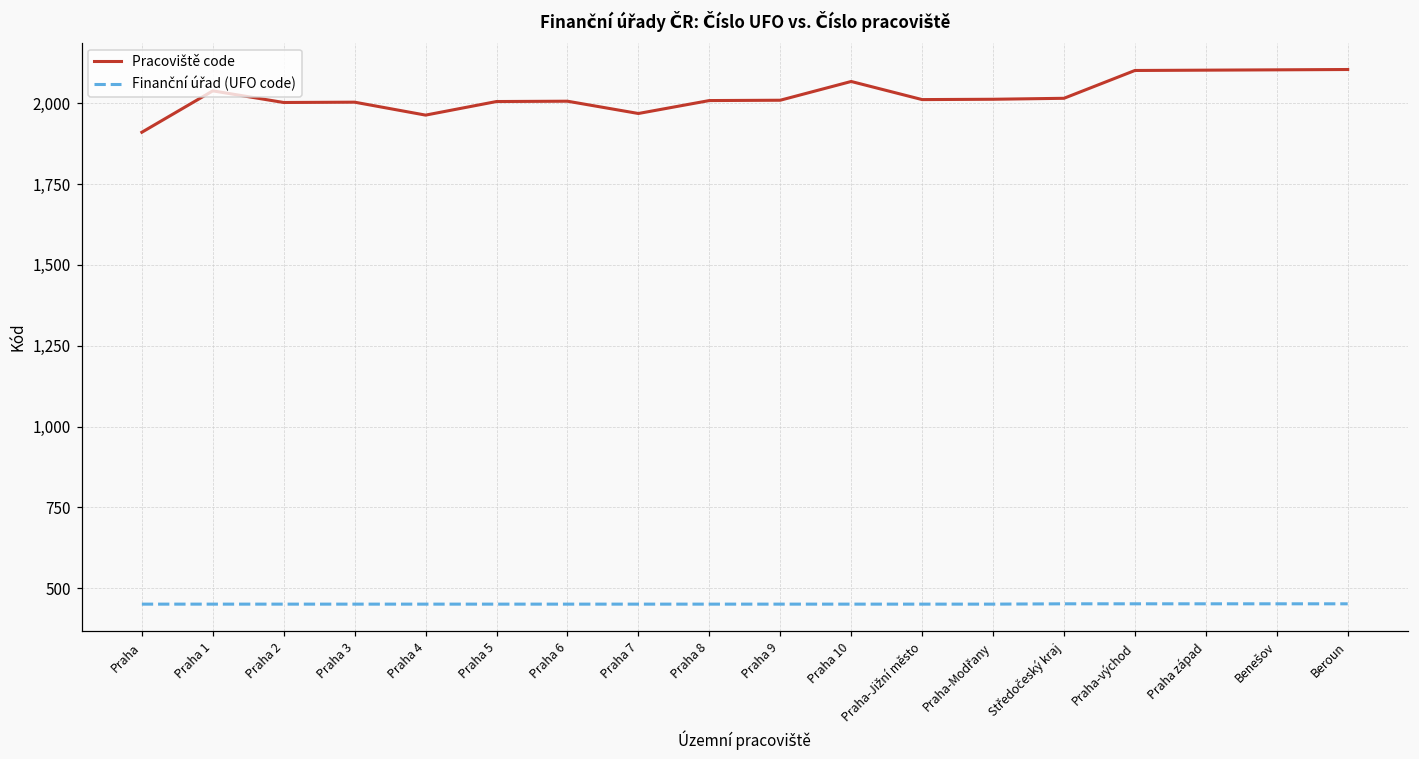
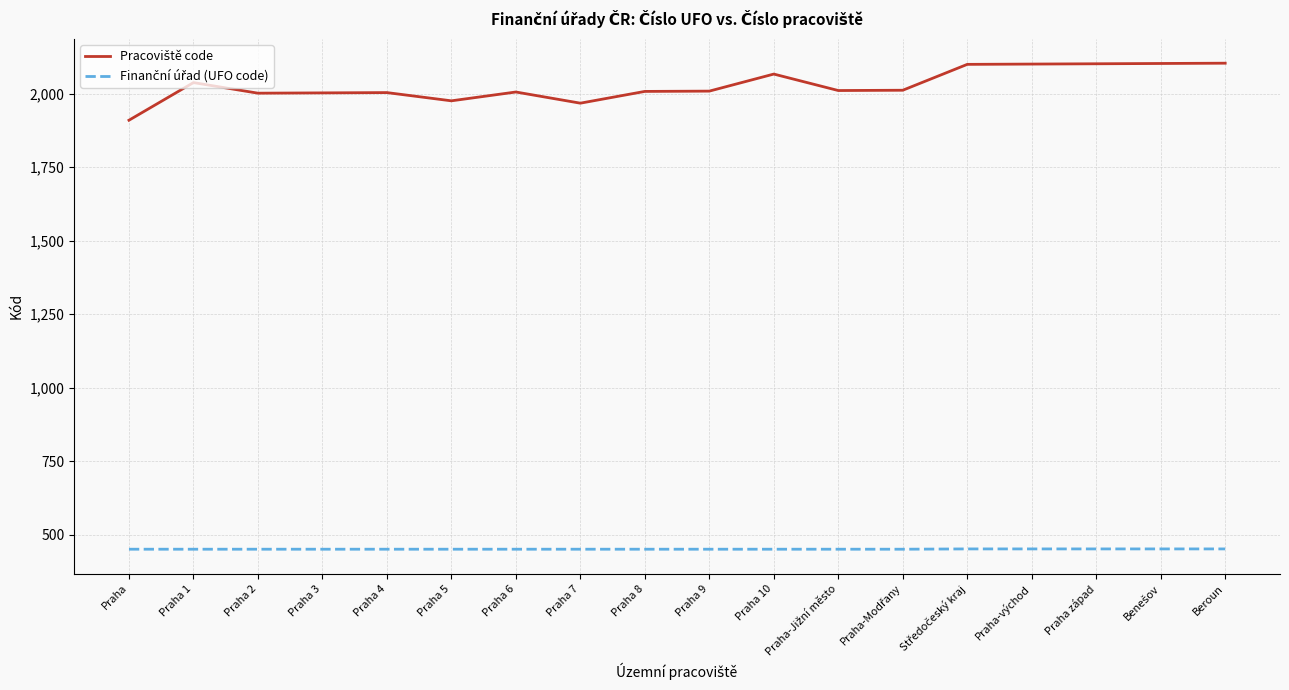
Pracoviště code, Praha 4: 1,960 -> 2,000
Pracoviště code, Praha 5: 2,010 -> 1,980
Pracoviště code, Středočeský kraj: 2,020 -> 2,100
